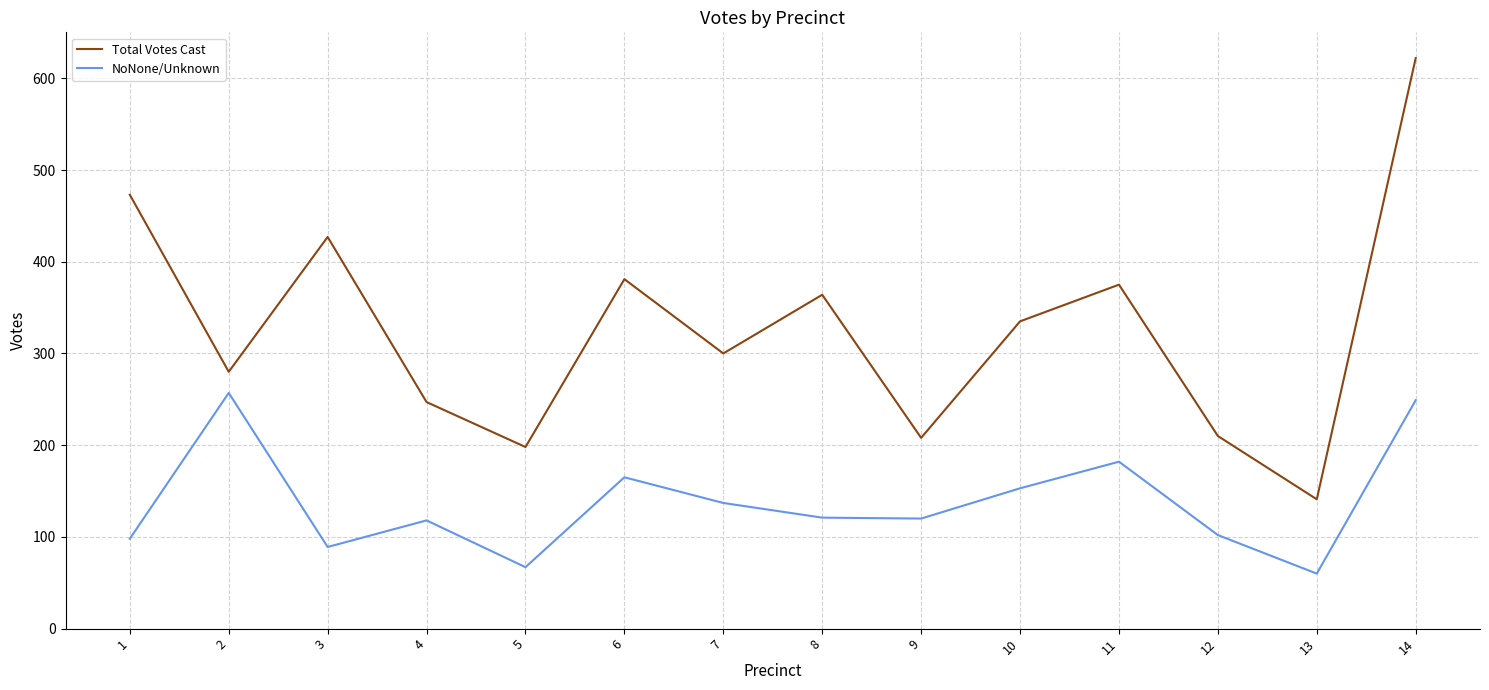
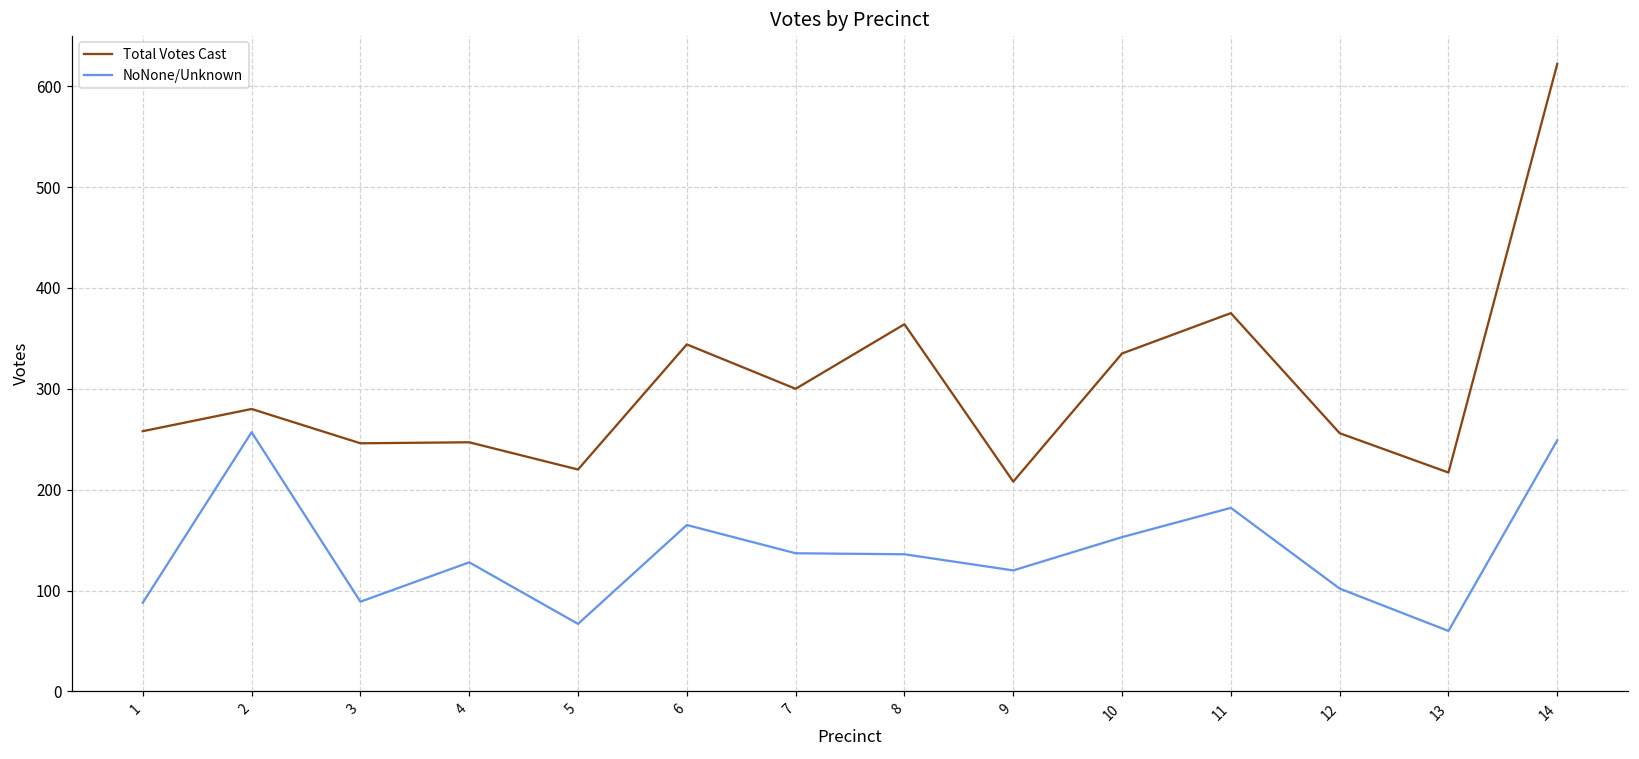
Total Votes Cast, 1: 470 -> 260
NoNone/Unknown, 1: 100 -> 90
Total Votes Cast, 3: 430 -> 250
NoNone/Unknown, 4: 120 -> 130
Total Votes Cast, 5: 200 -> 220
Total Votes Cast, 6: 380 -> 340
NoNone/Unknown, 8: 120 -> 140
Total Votes Cast, 12: 210 -> 260
Total Votes Cast, 13: 140 -> 220
